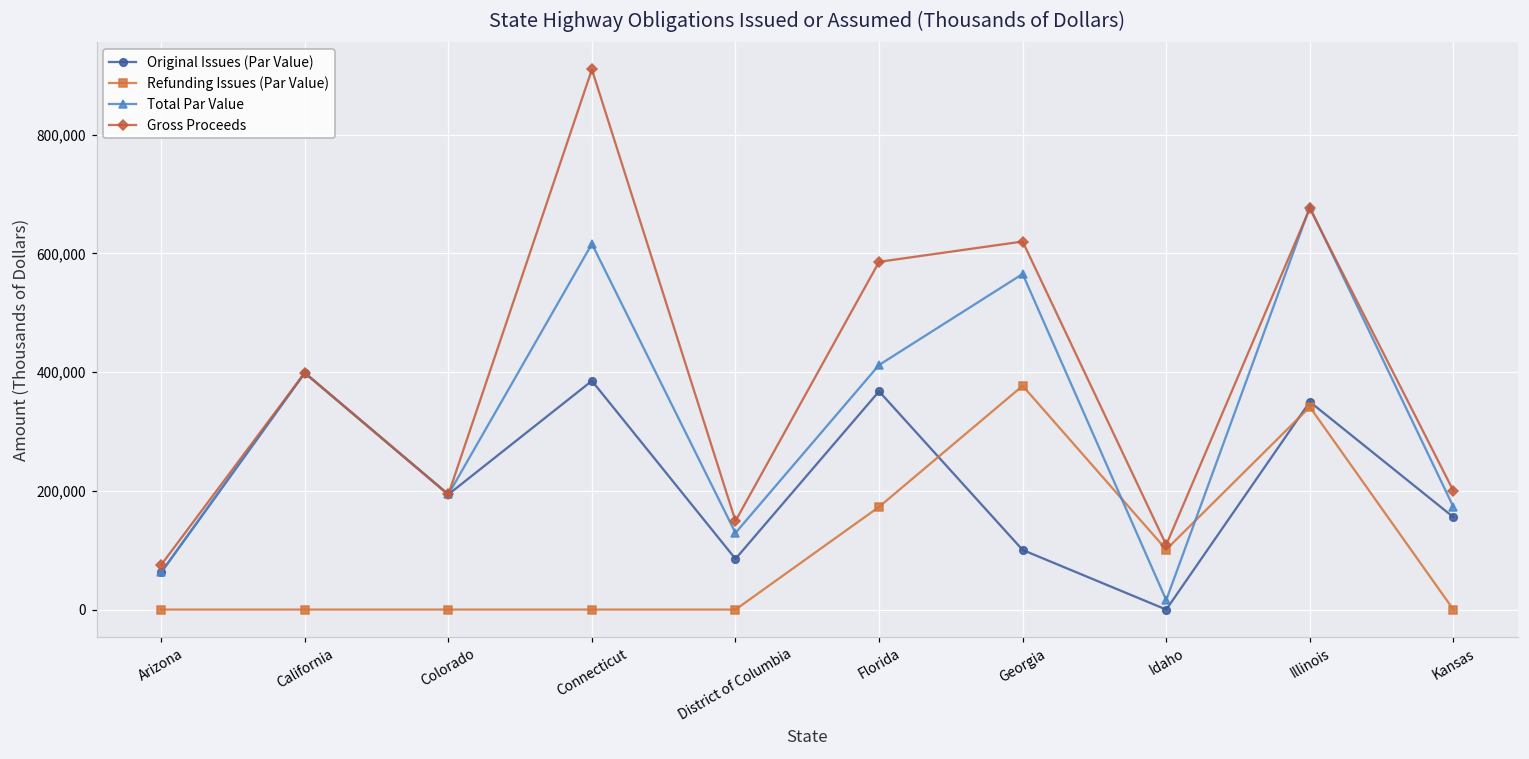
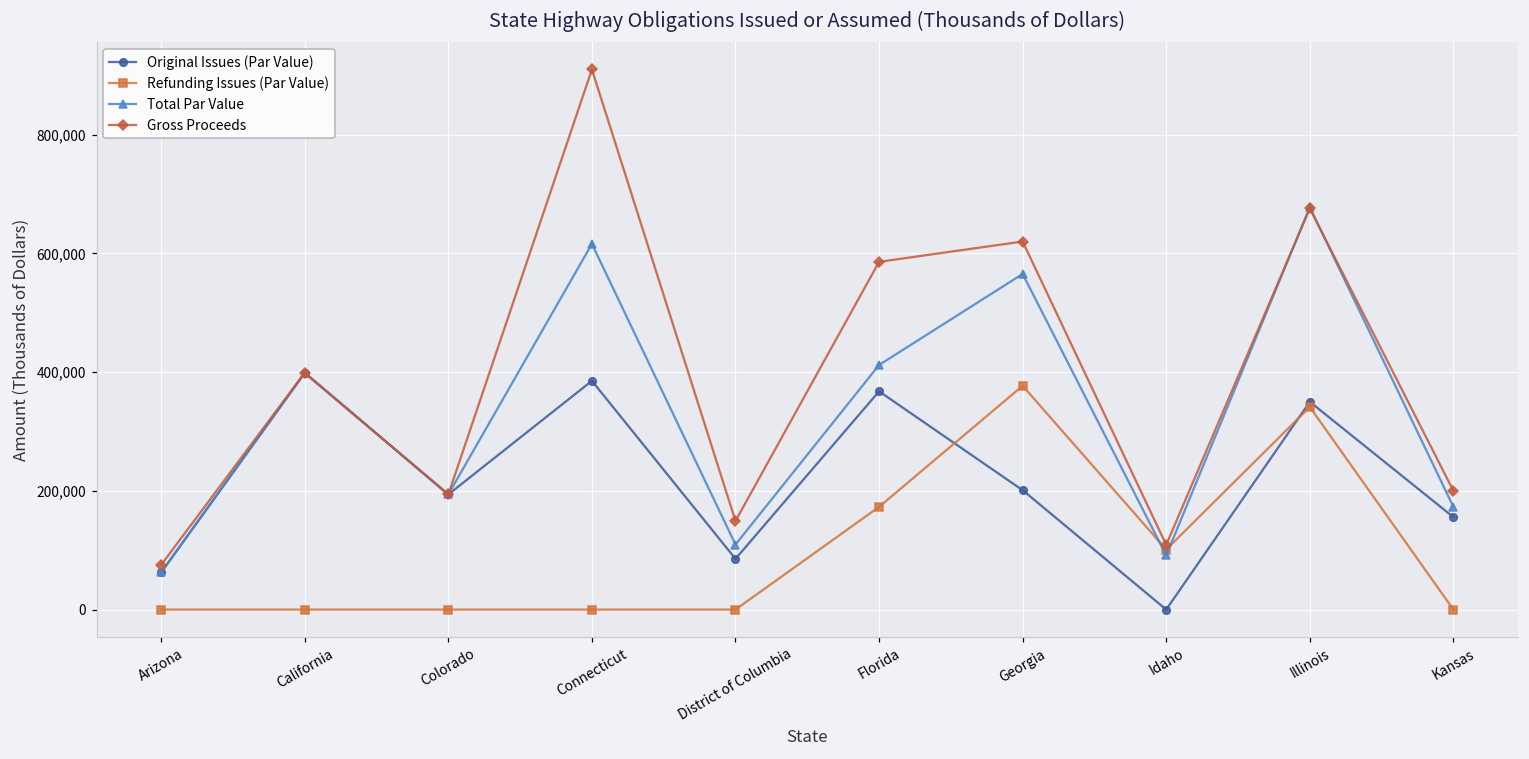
Total Par Value, District of Columbia: 130,000 -> 110,000
Original Issues (Par Value), Georgia: 100,000 -> 200,000
Total Par Value, Idaho: 20,000 -> 90,000
